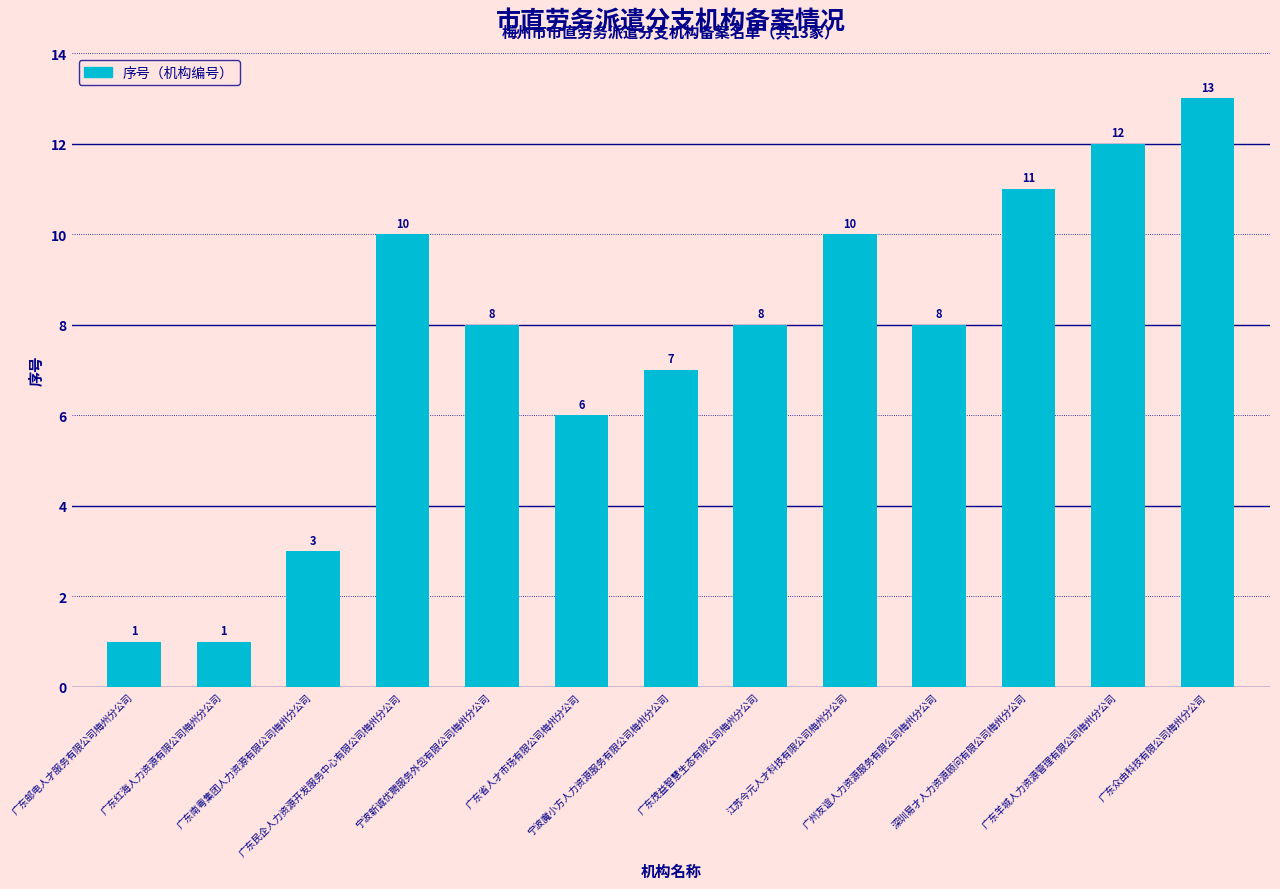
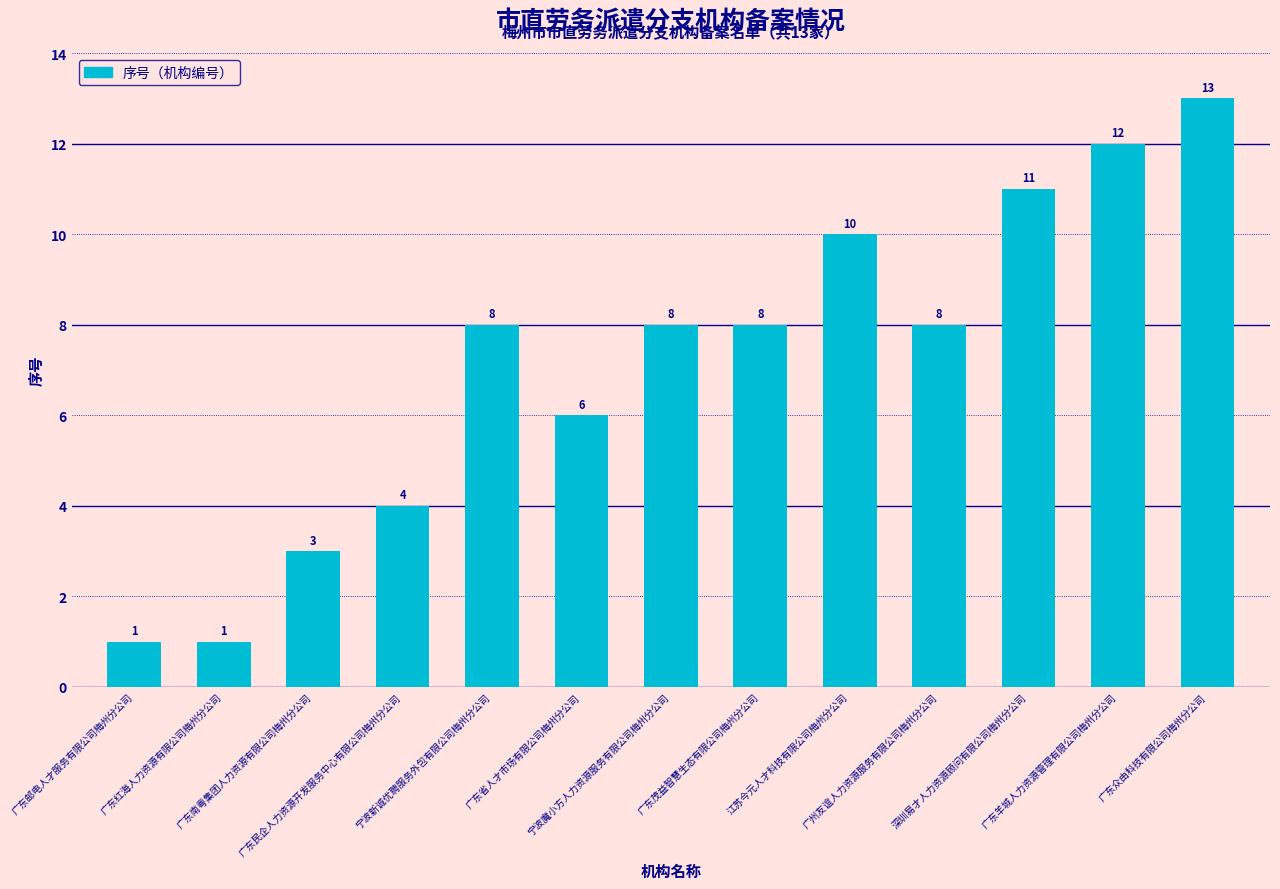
广东民企人力资源开发服务中心有限公司梅州分公司: 10 -> 4
宁波魔小方人力资源服务有限公司梅州分公司: 7 -> 8
